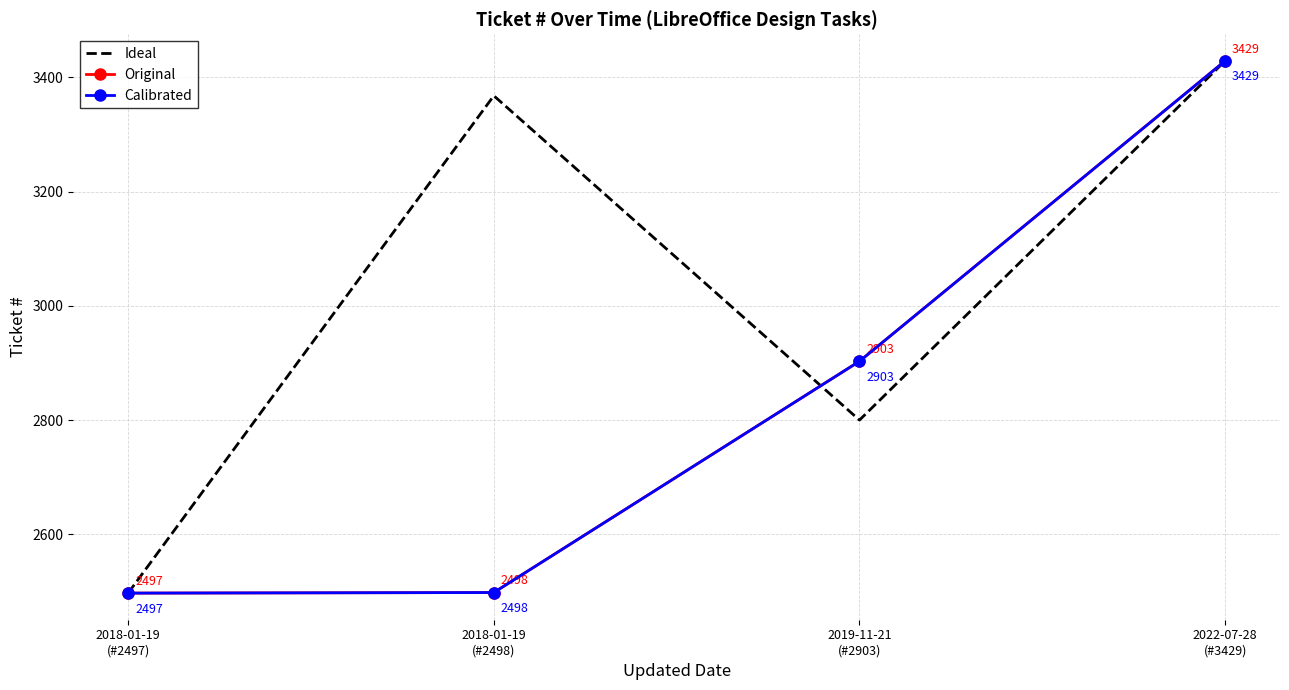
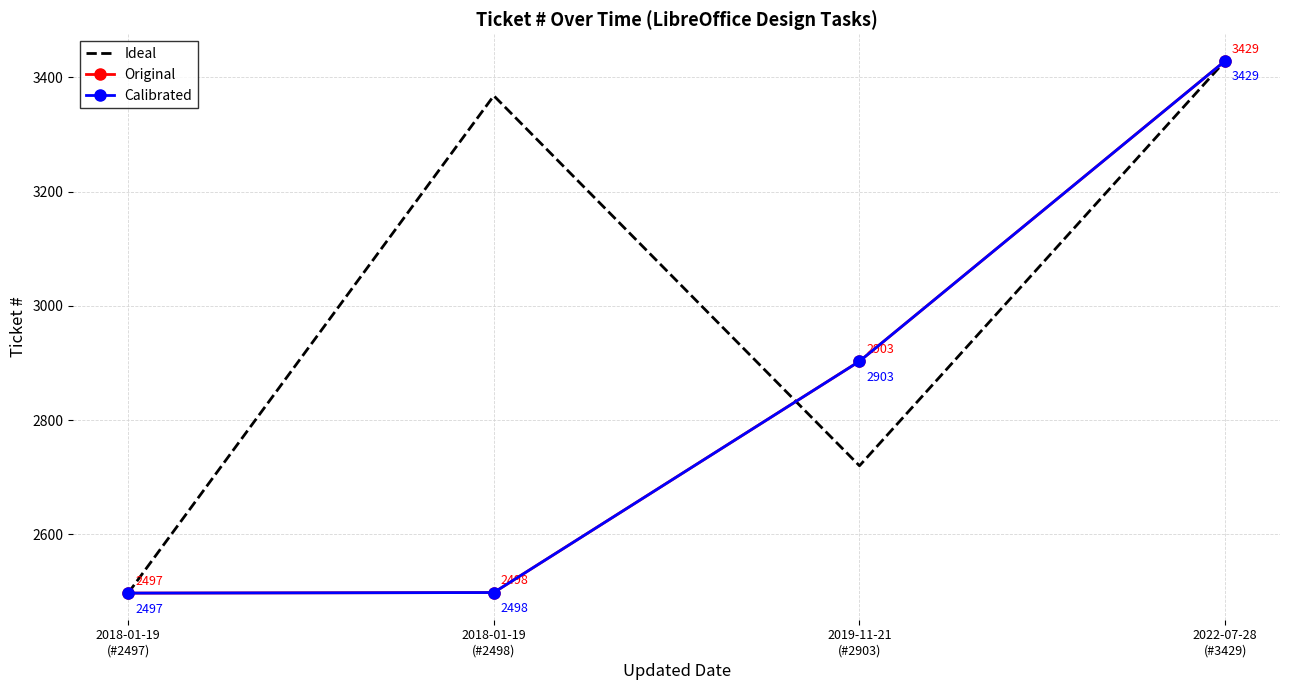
Ideal, 2019-11-21 (#2903): 2800 -> 2720
